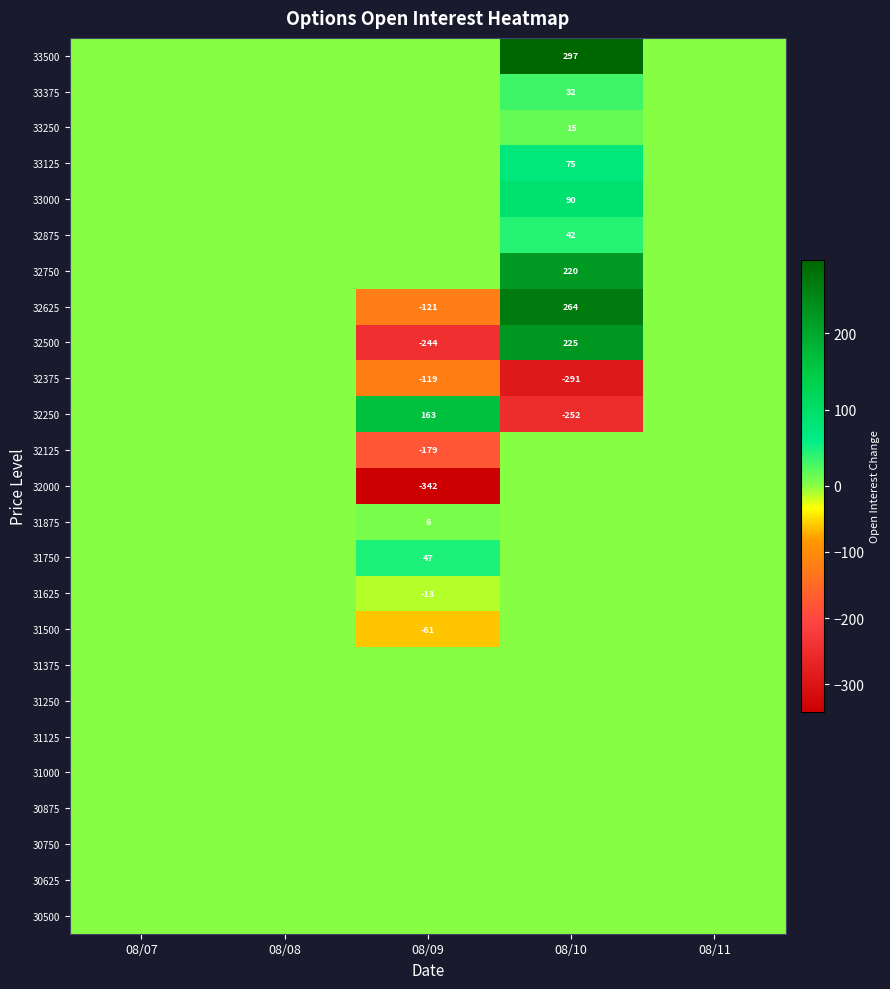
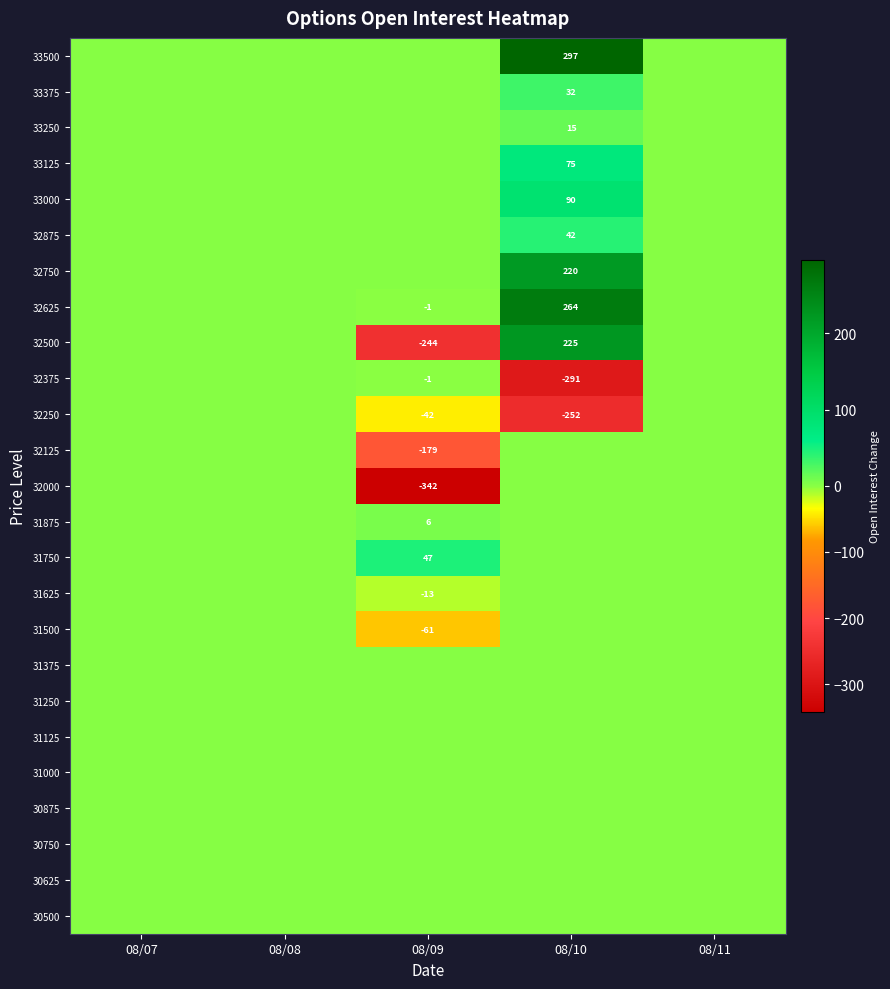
32625, 08/09: -121 -> -1
32375, 08/09: -119 -> -1
32250, 08/09: 163 -> -42
